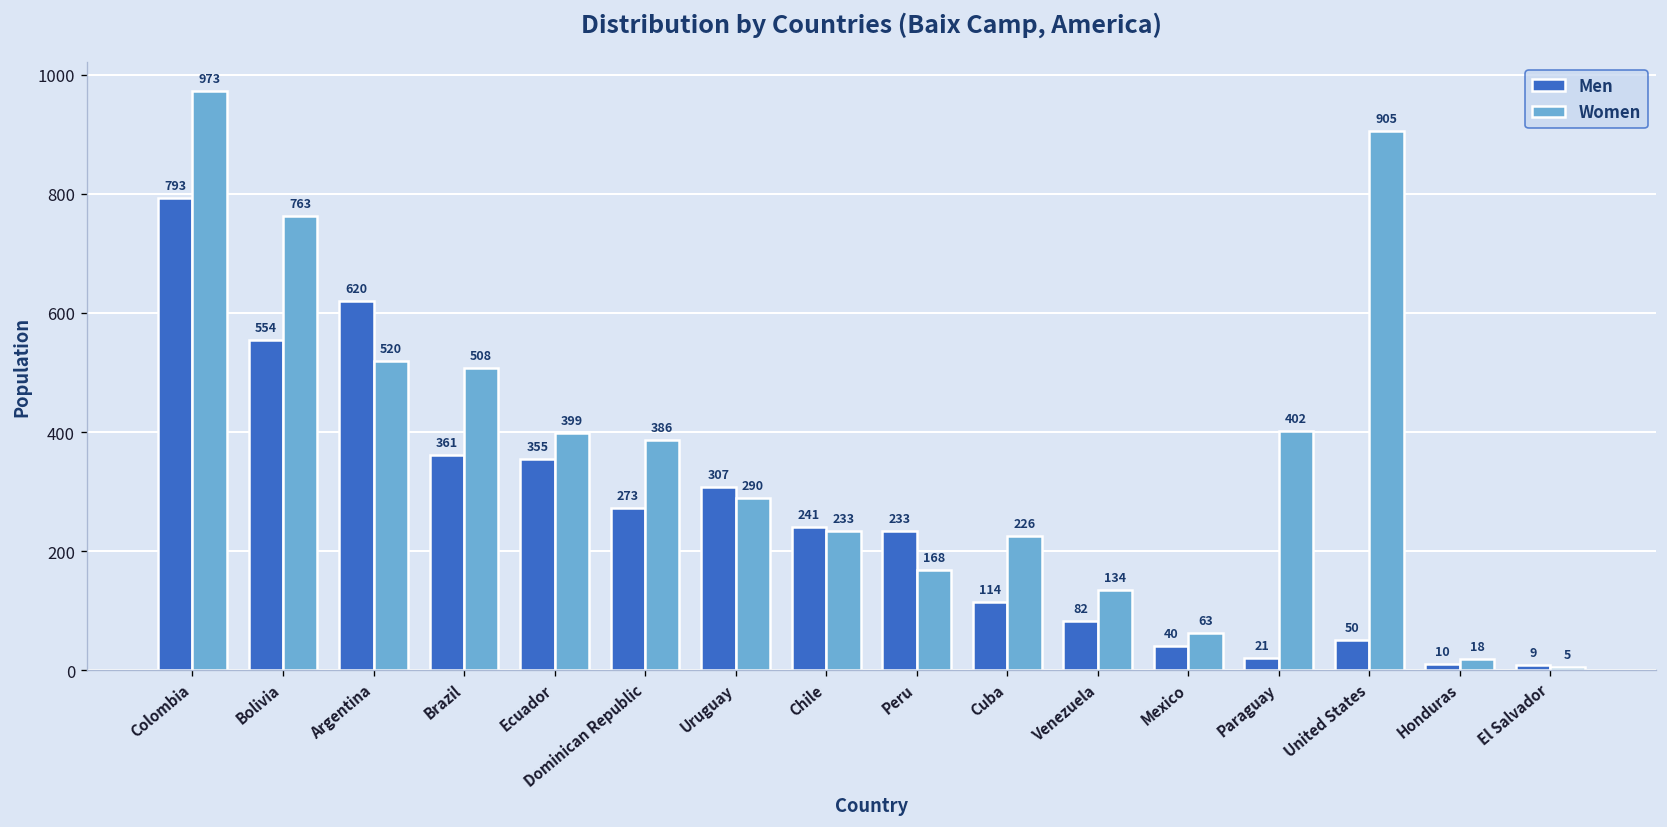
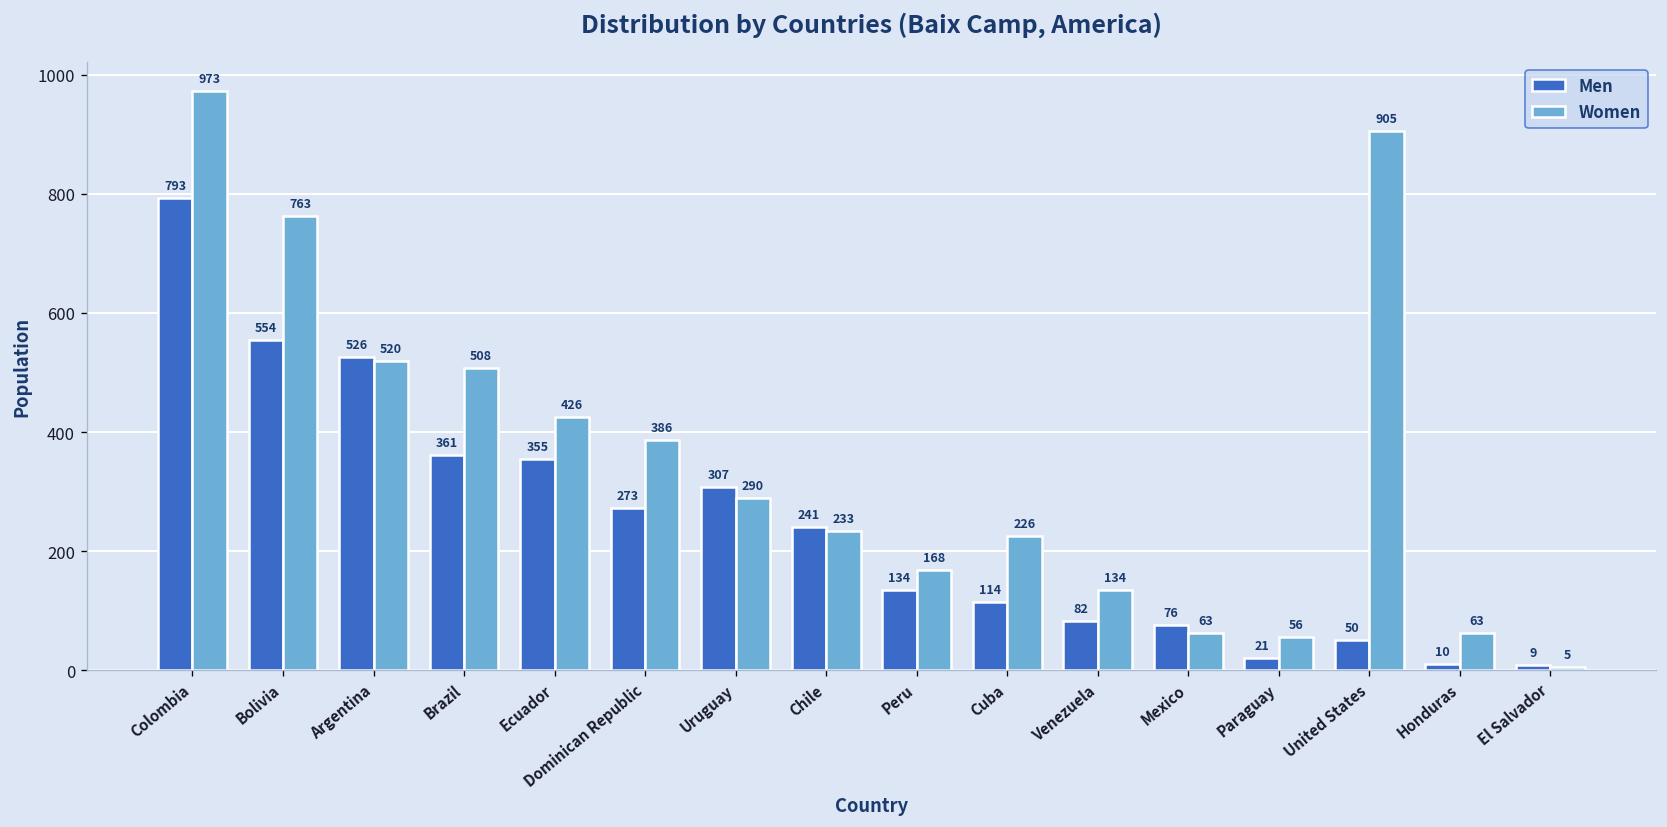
Men, Argentina: 620 -> 526
Women, Ecuador: 399 -> 426
Men, Peru: 233 -> 134
Men, Mexico: 40 -> 76
Women, Paraguay: 402 -> 56
Women, Honduras: 18 -> 63
